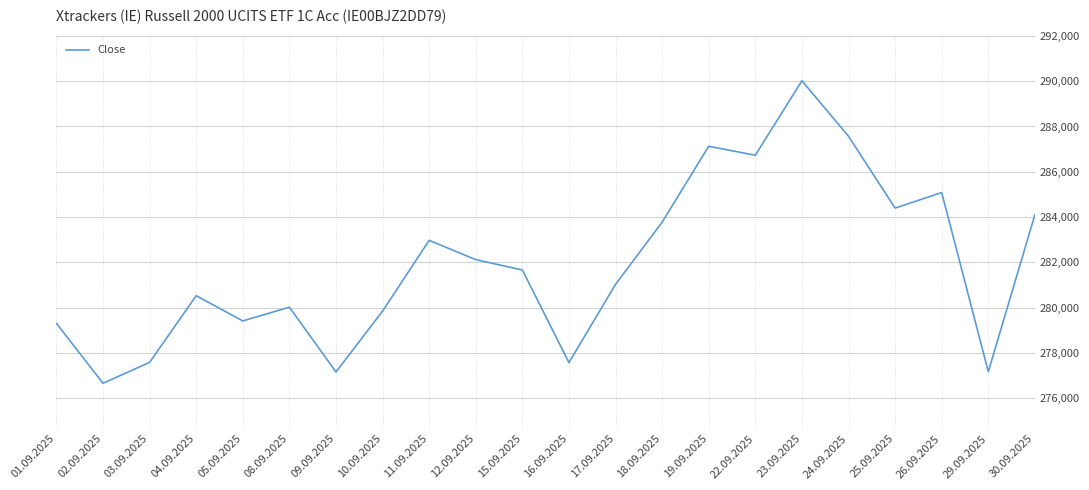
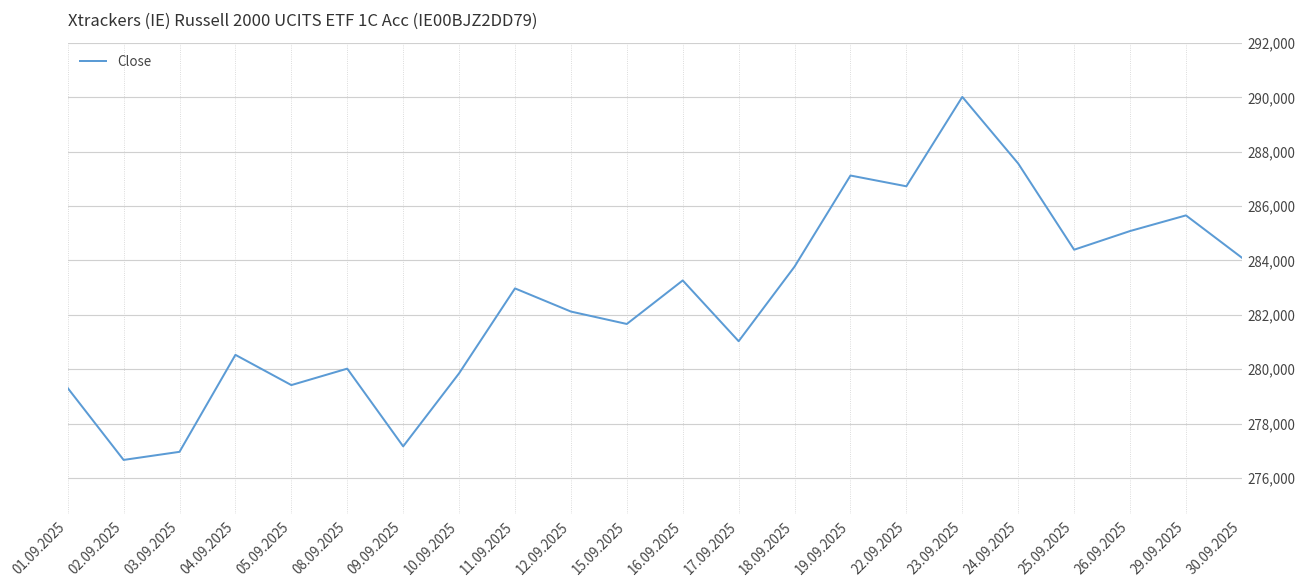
03.09.2025: 277,600 -> 277,000
16.09.2025: 277,600 -> 283,300
29.09.2025: 277,200 -> 285,700
